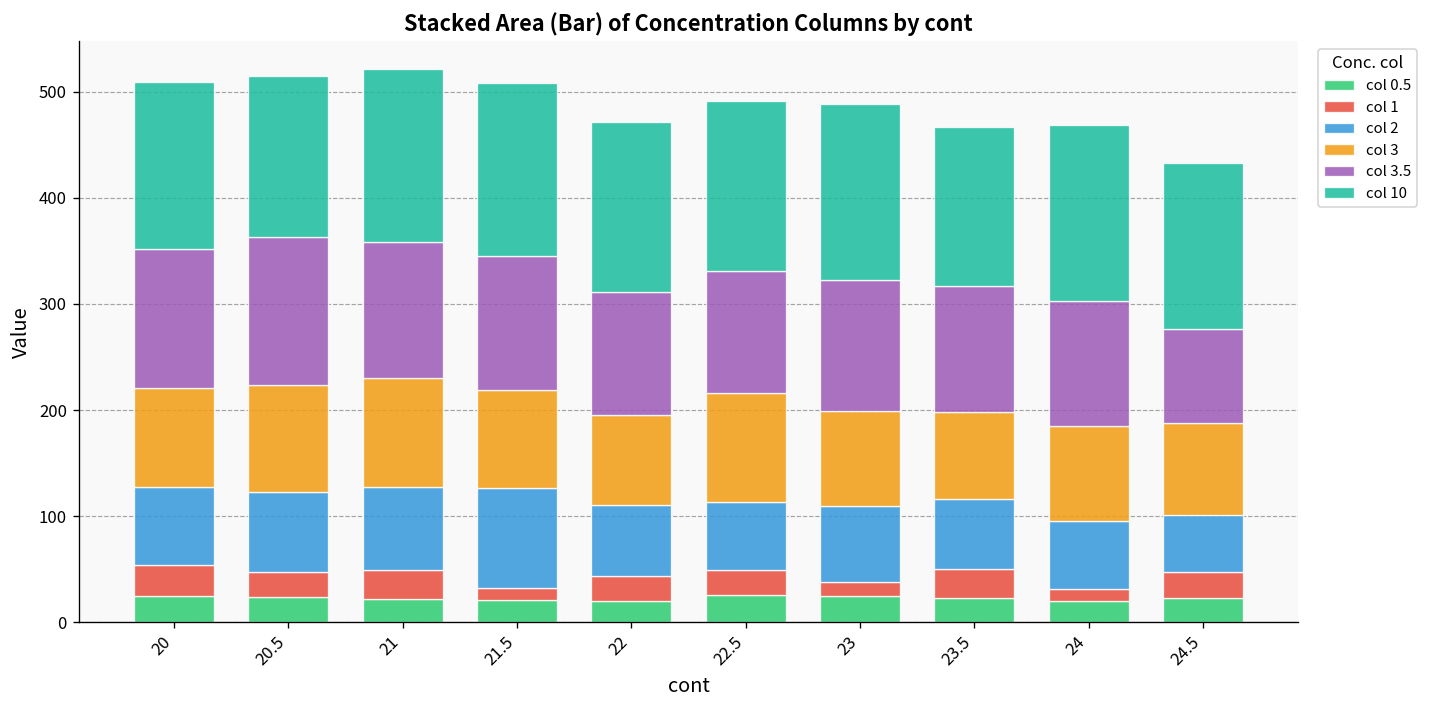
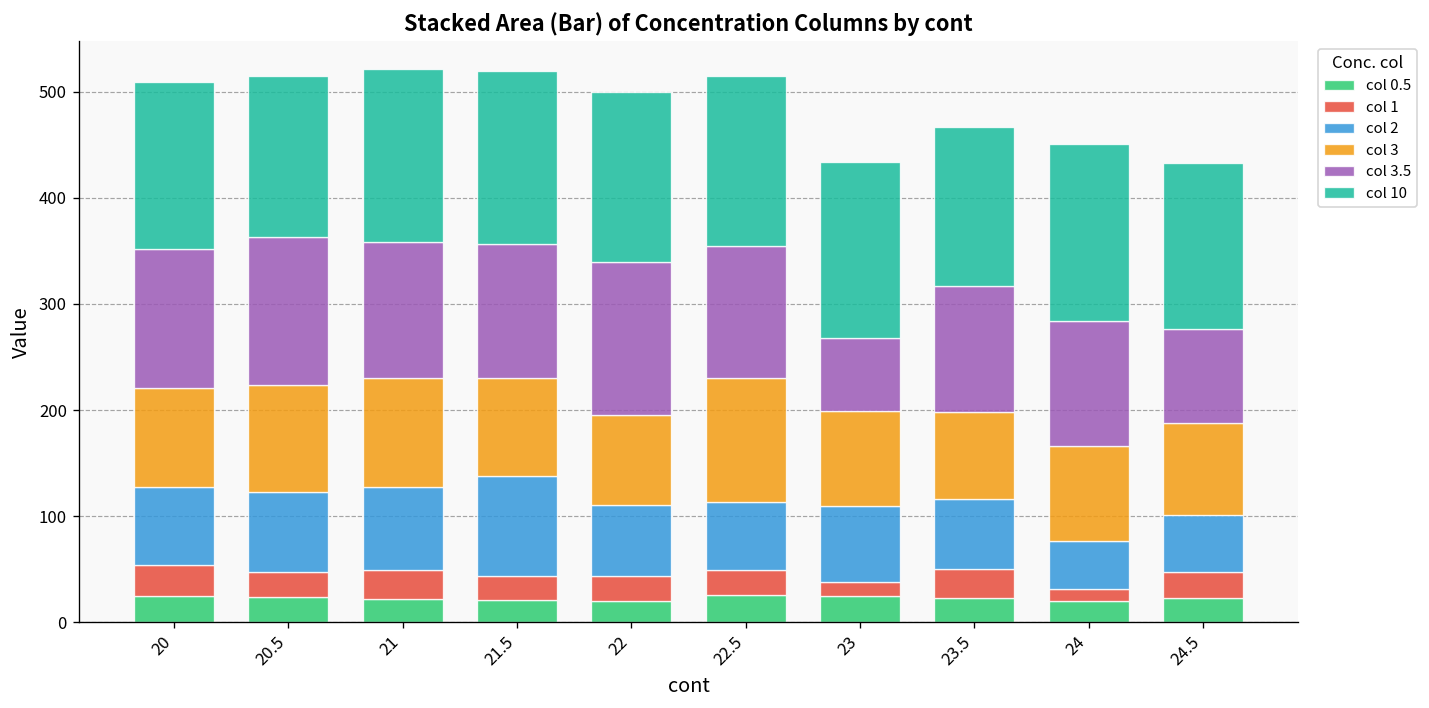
col 1, 21.5: 10 -> 20
col 3.5, 22: 120 -> 140
col 3, 22.5: 100 -> 120
col 3.5, 22.5: 110 -> 120
col 3.5, 23: 120 -> 70
col 2, 24: 60 -> 50
